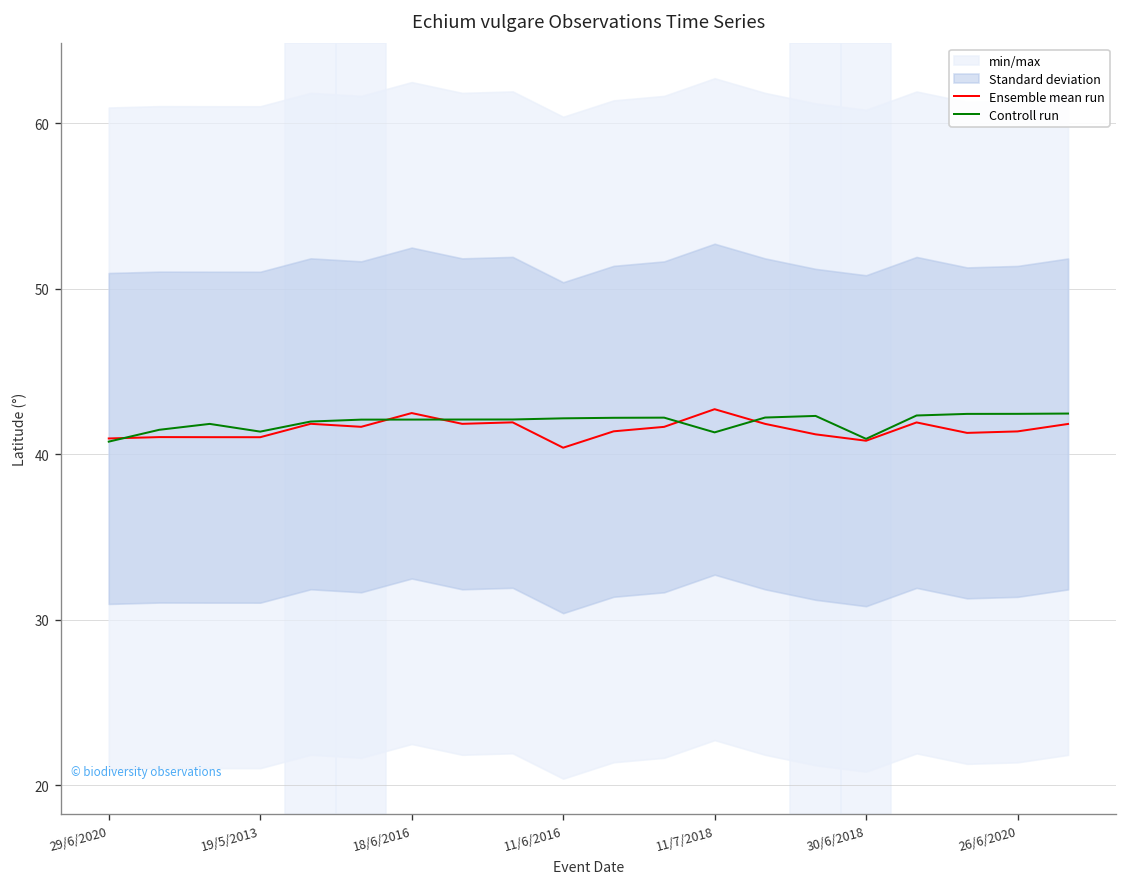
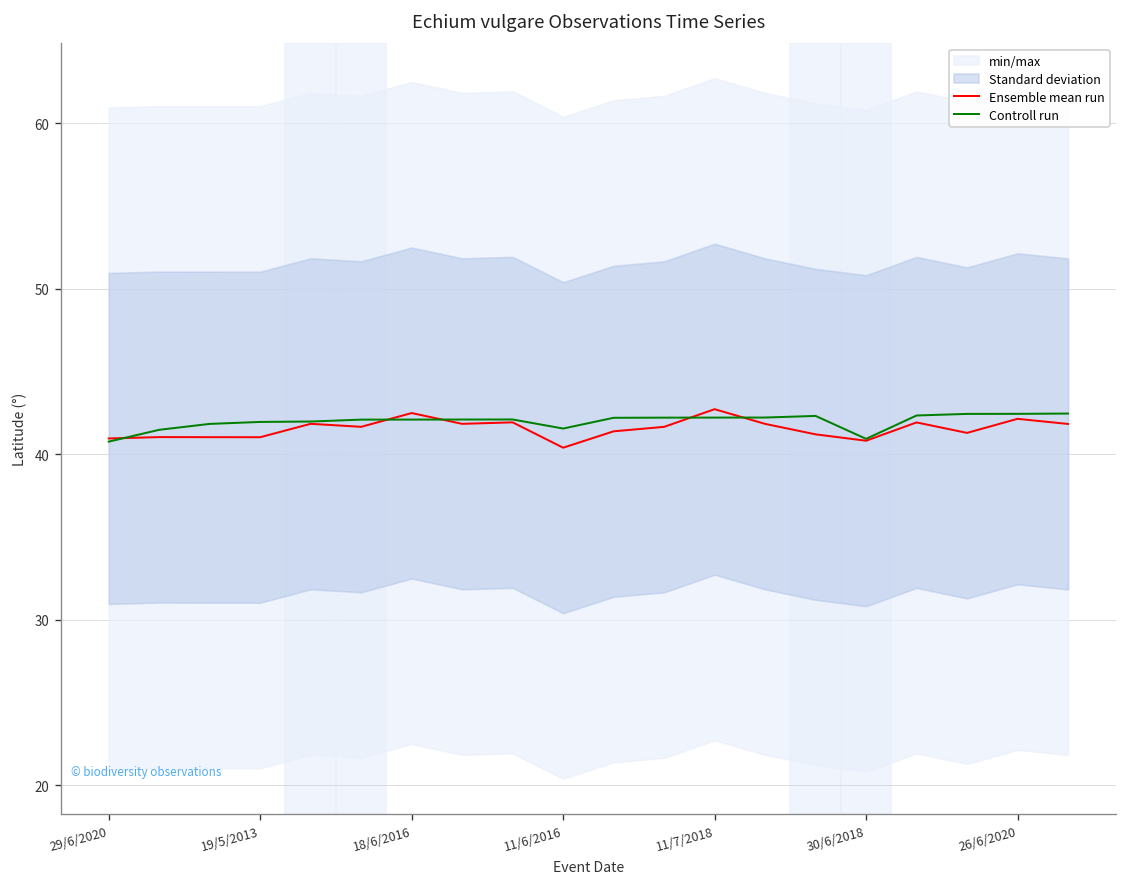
Controll run, 19/5/2013: 41.4 -> 42.0
Controll run, 11/6/2016: 42.2 -> 41.6
Controll run, 11/7/2018: 41.3 -> 42.2
Ensemble mean run, 26/6/2020: 41.4 -> 42.2
